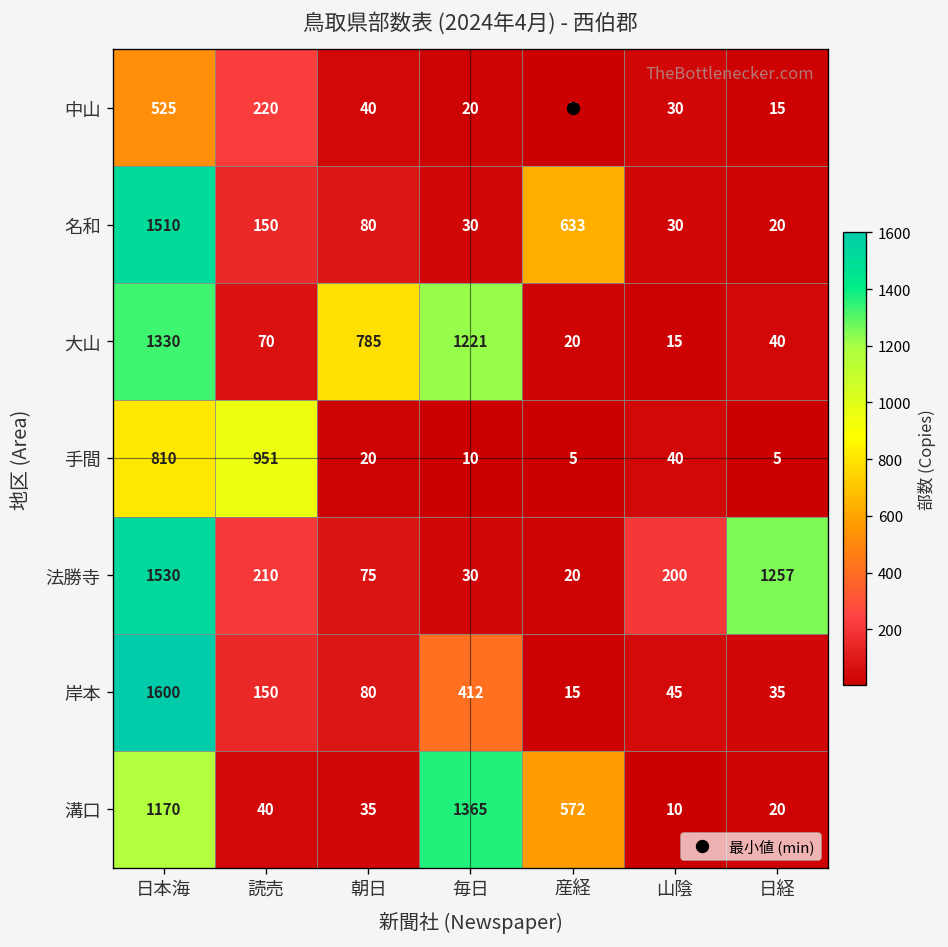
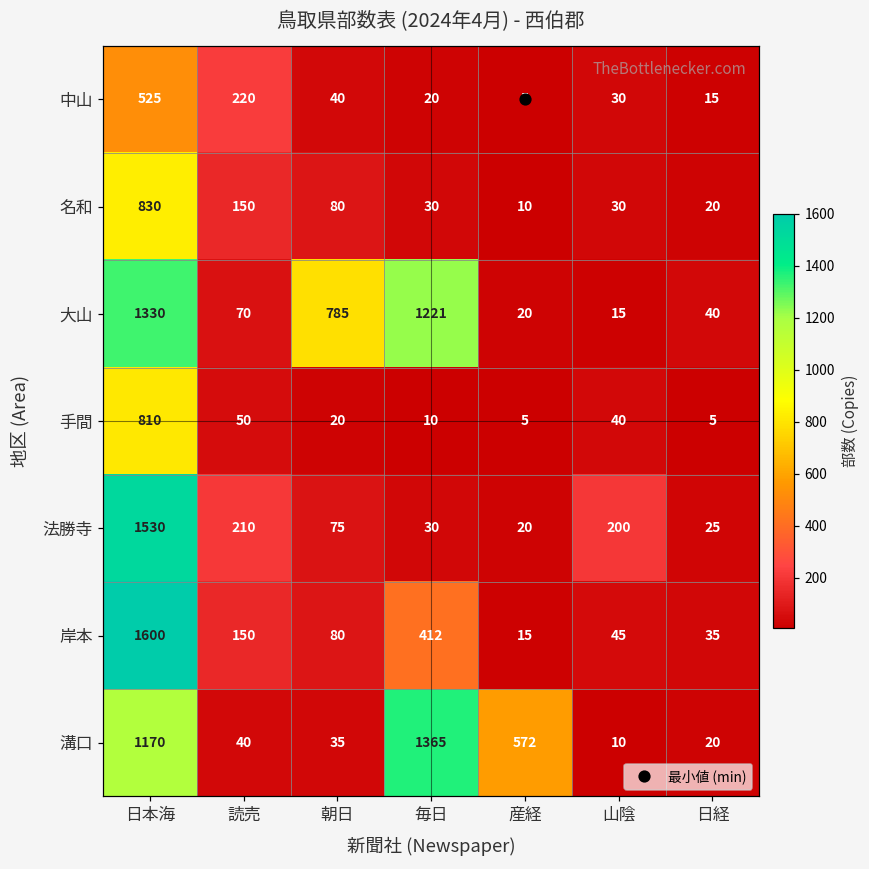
名和, 日本海: 1510 -> 830
名和, 産経: 633 -> 10
手間, 読売: 951 -> 50
法勝寺, 日経: 1257 -> 25
